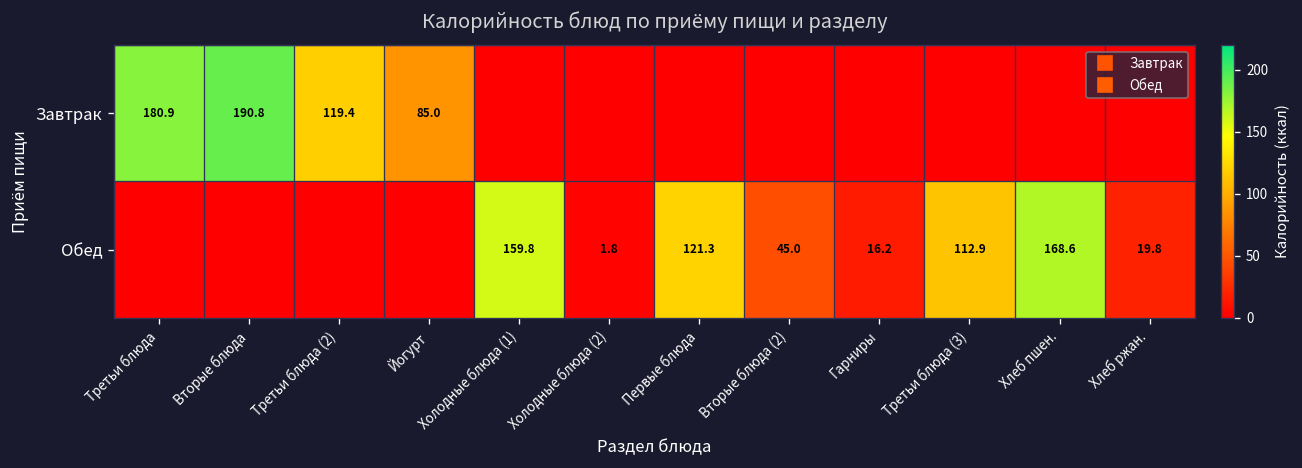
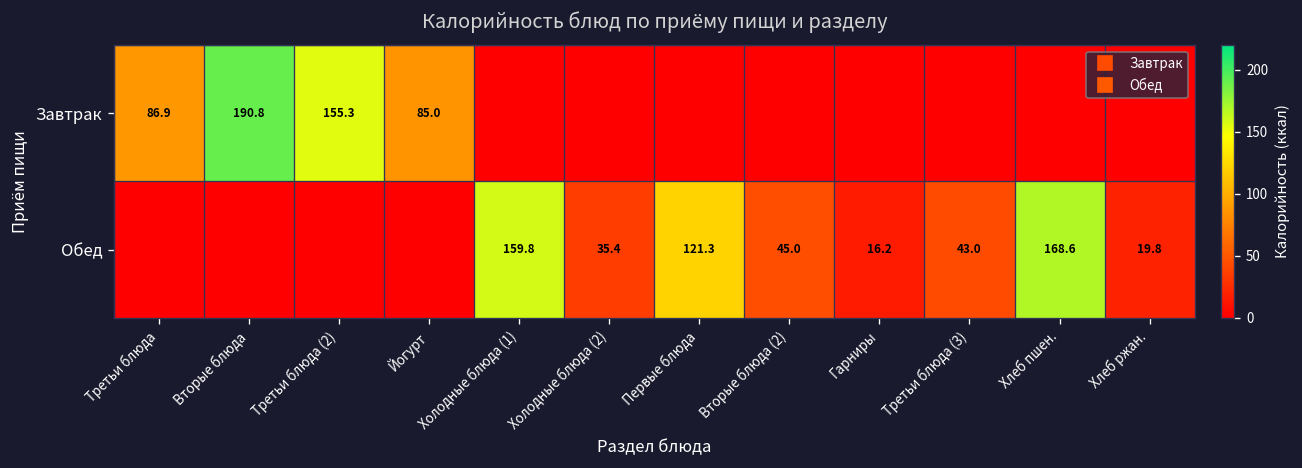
Завтрак, Третьи блюда: 180.9 -> 86.9
Завтрак, Третьи блюда (2): 119.4 -> 155.3
Обед, Холодные блюда (2): 1.8 -> 35.4
Обед, Третьи блюда (3): 112.9 -> 43.0
